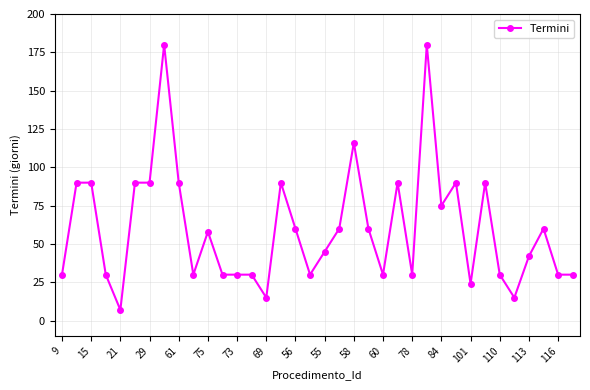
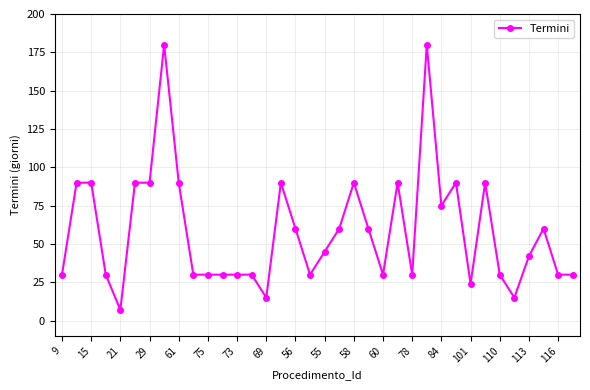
75: 58 -> 30
58: 116 -> 90
